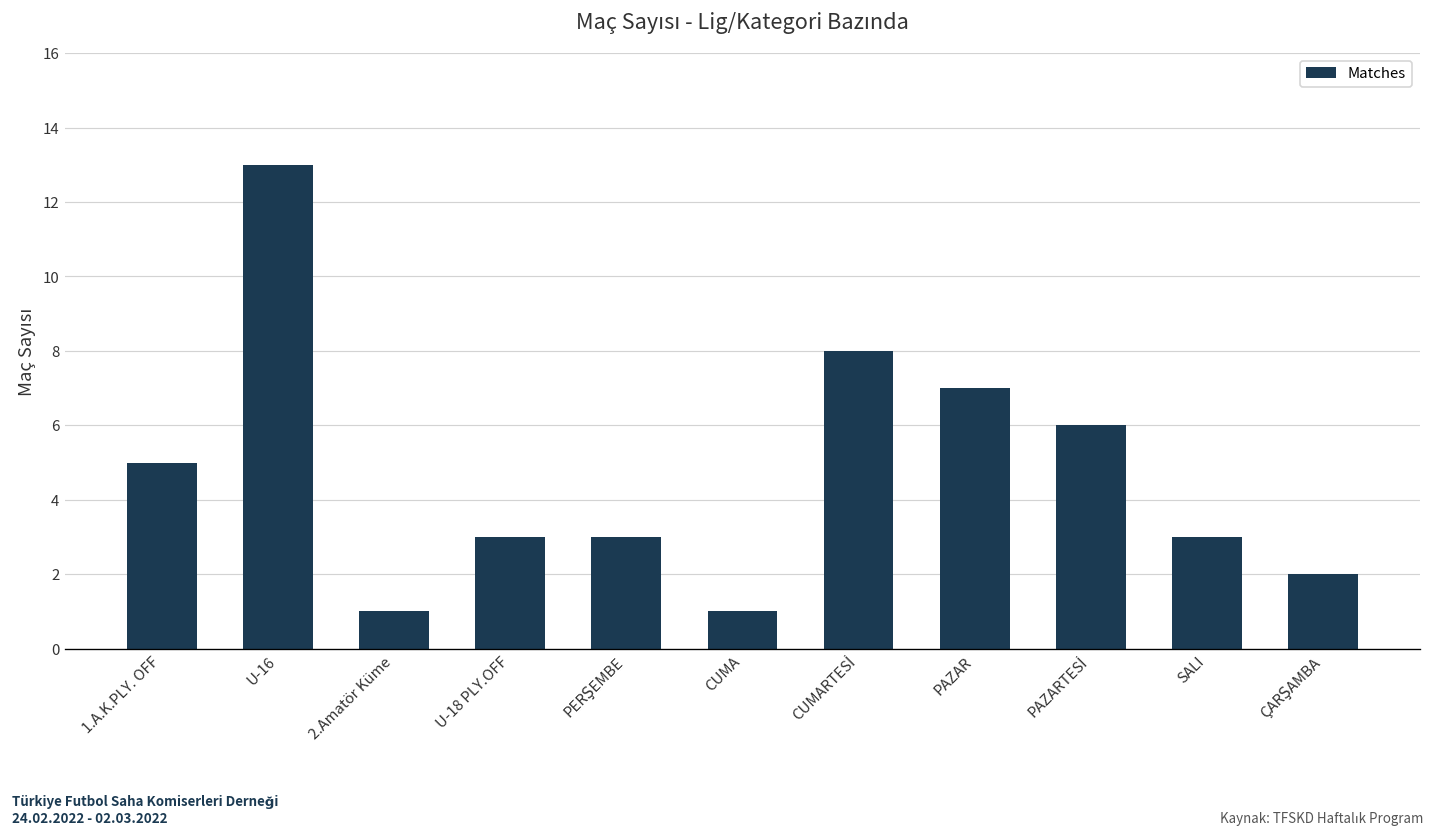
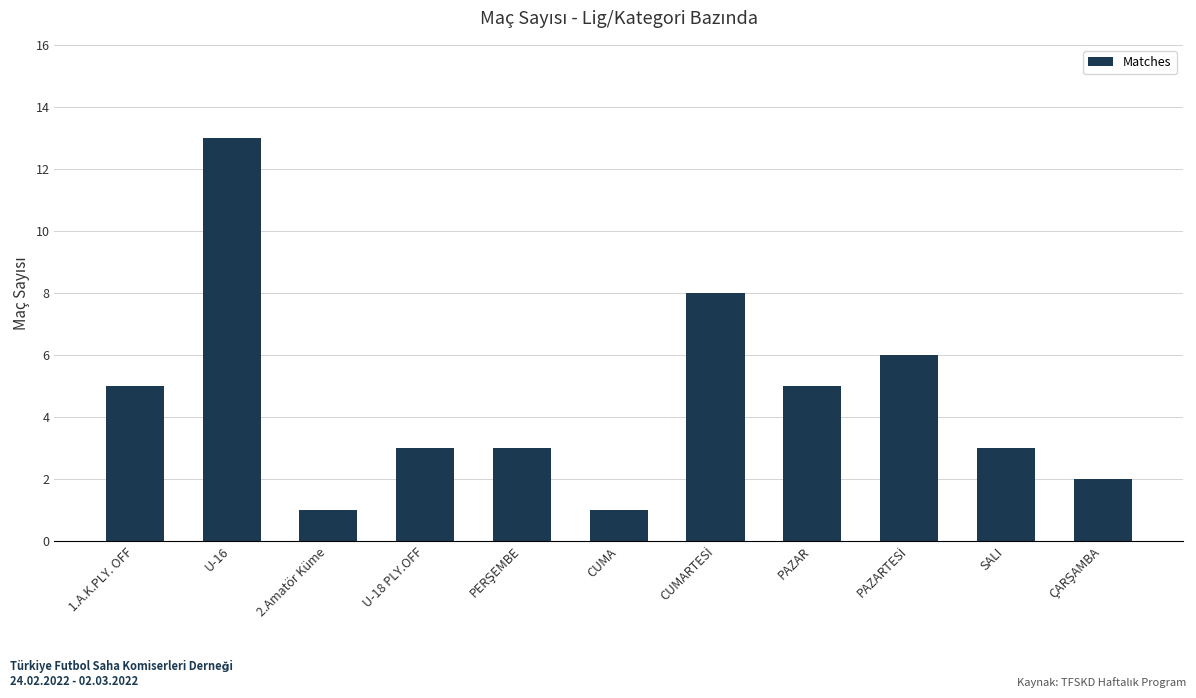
PAZAR: 7 -> 5
